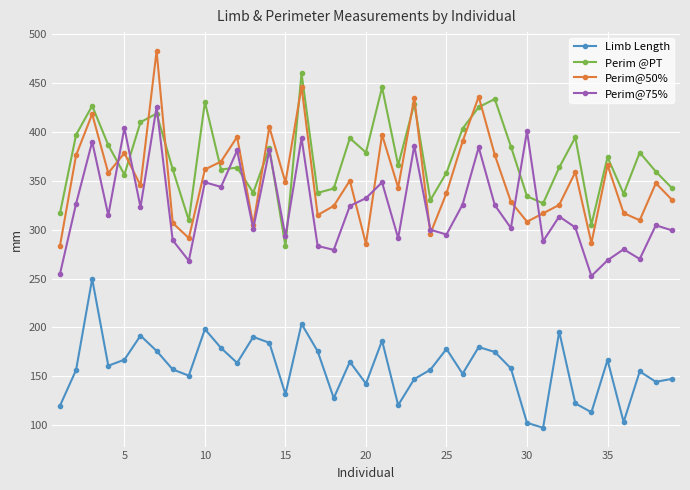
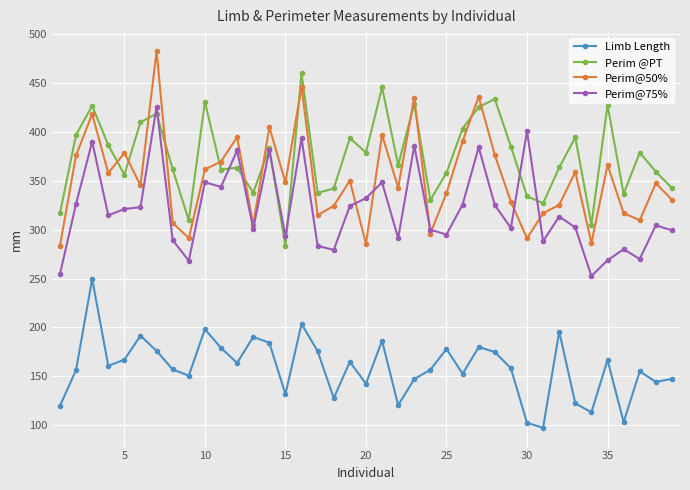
Perim@75%, 5: 400 -> 320
Perim@50%, 30: 310 -> 290
Perim @PT, 35: 370 -> 430
